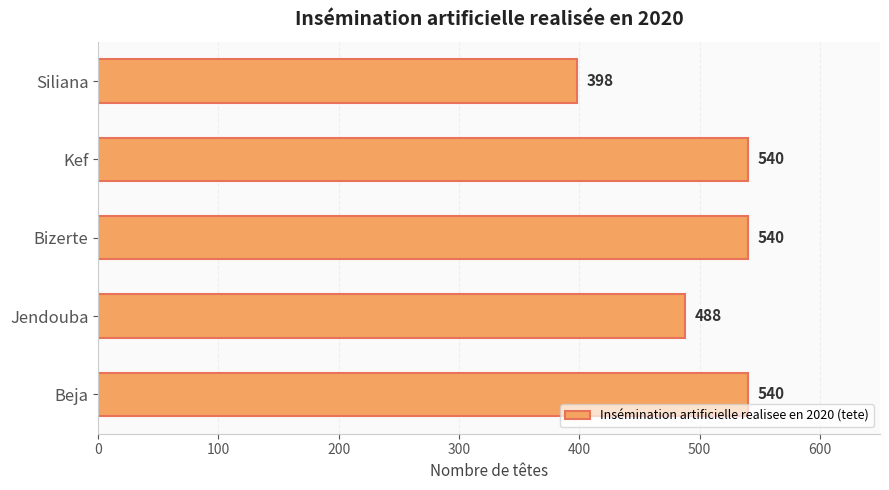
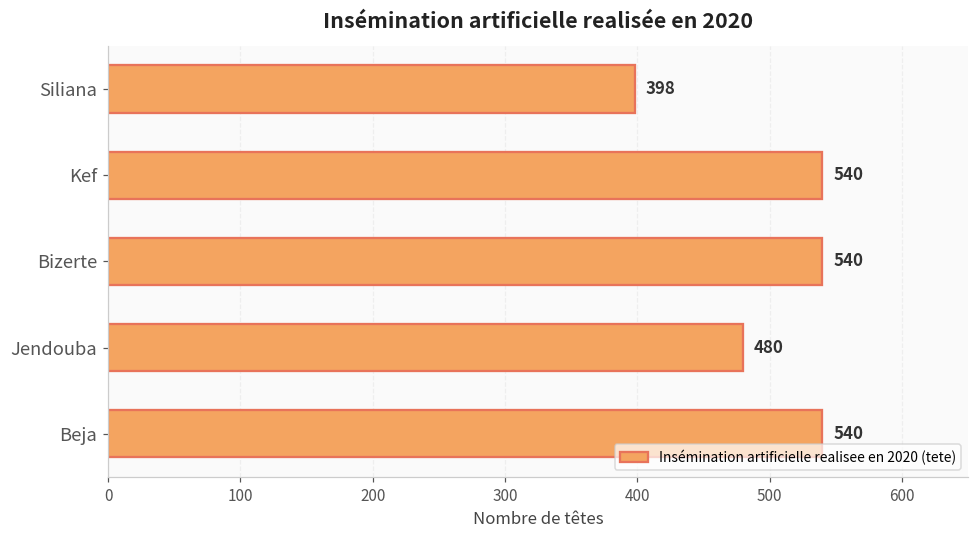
Jendouba: 488 -> 480
